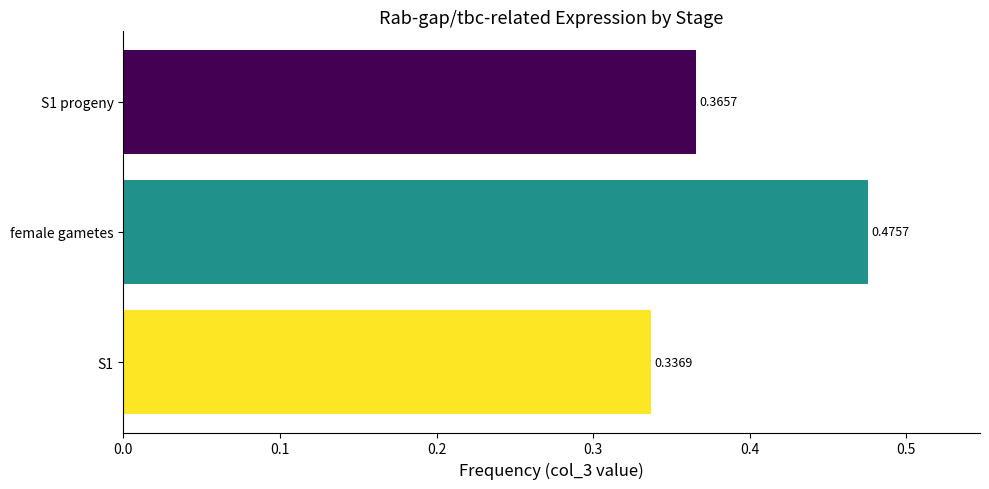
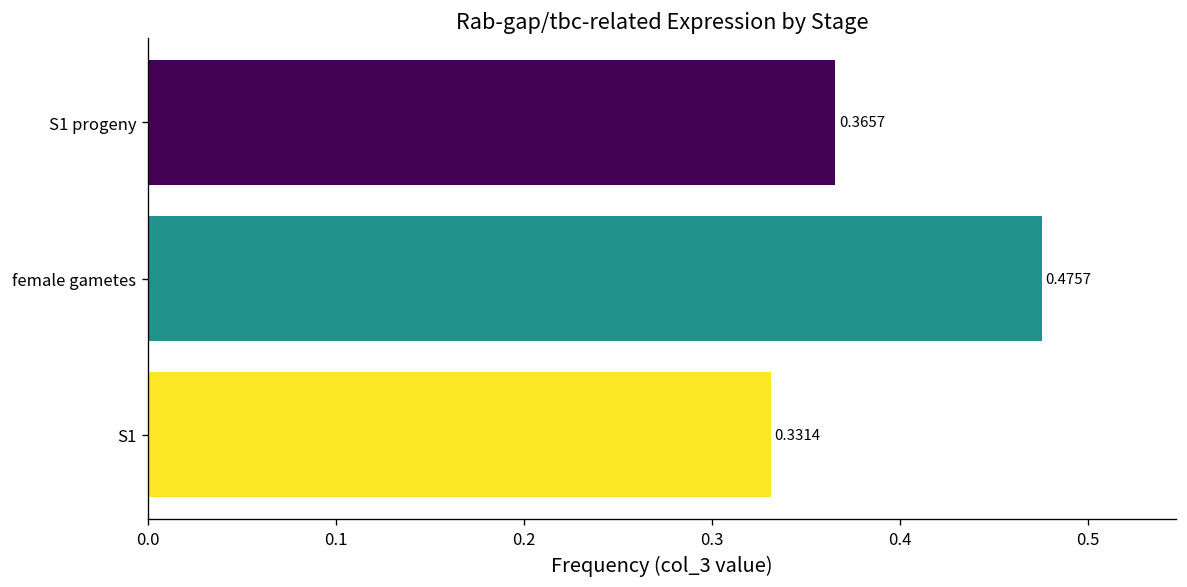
S1: 0.3369 -> 0.3314
